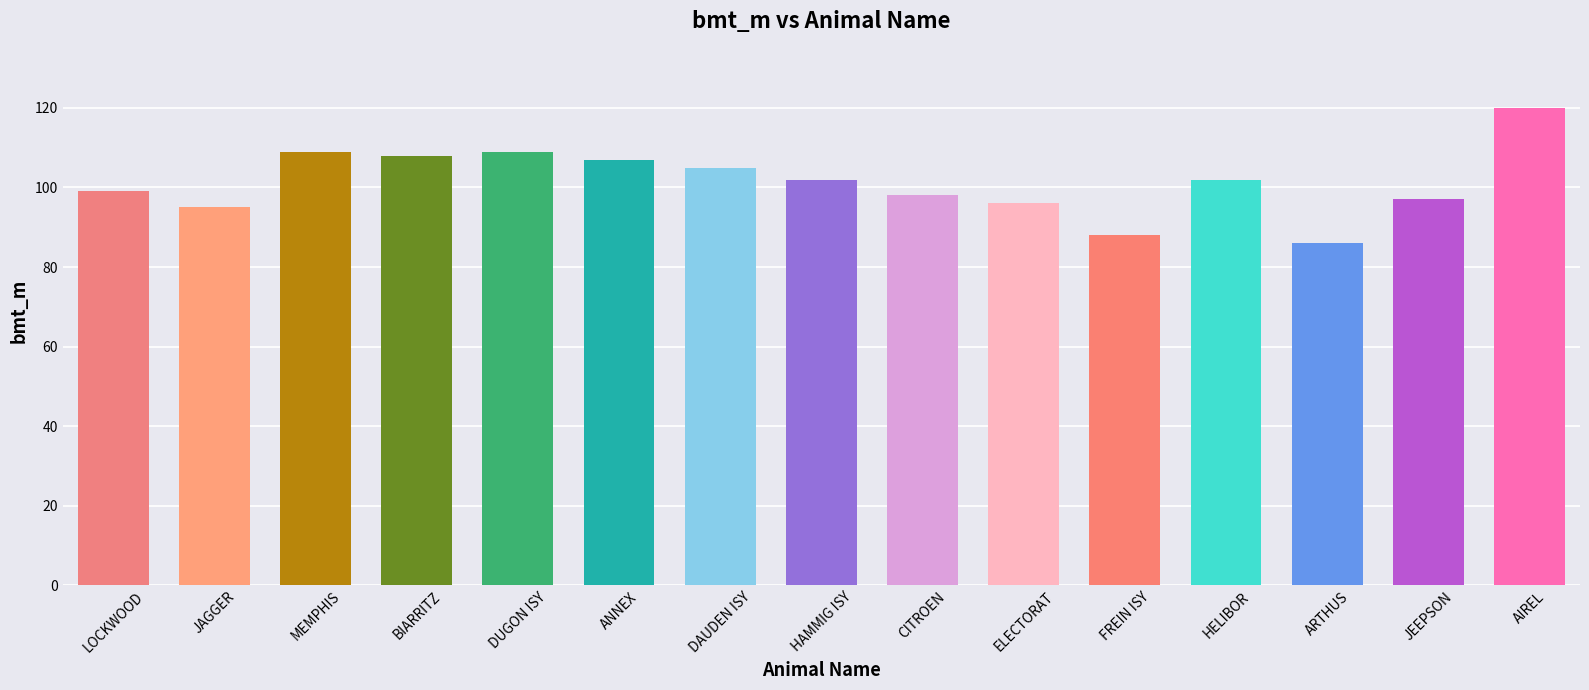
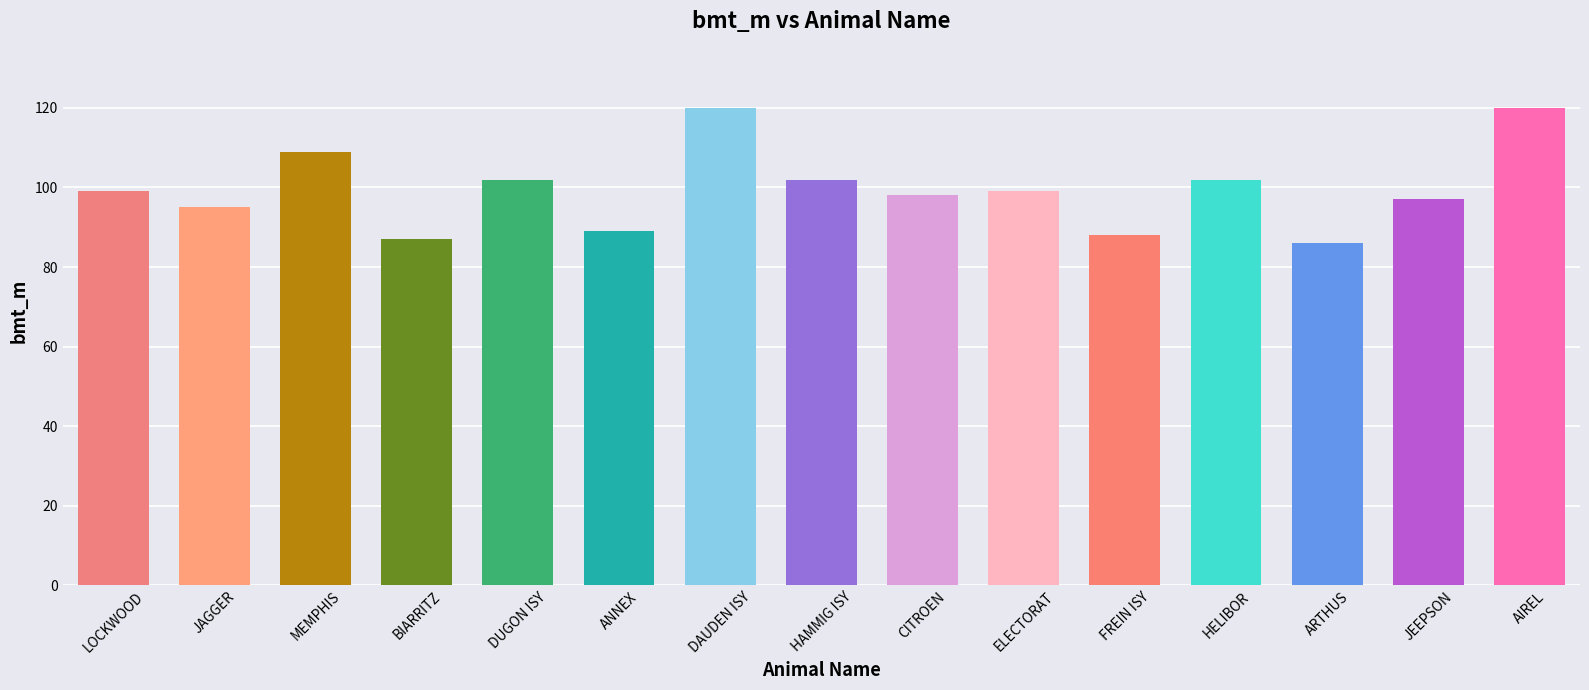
BIARRITZ: 108 -> 87
DUGON ISY: 109 -> 102
ANNEX: 107 -> 89
DAUDEN ISY: 105 -> 120
ELECTORAT: 96 -> 99
